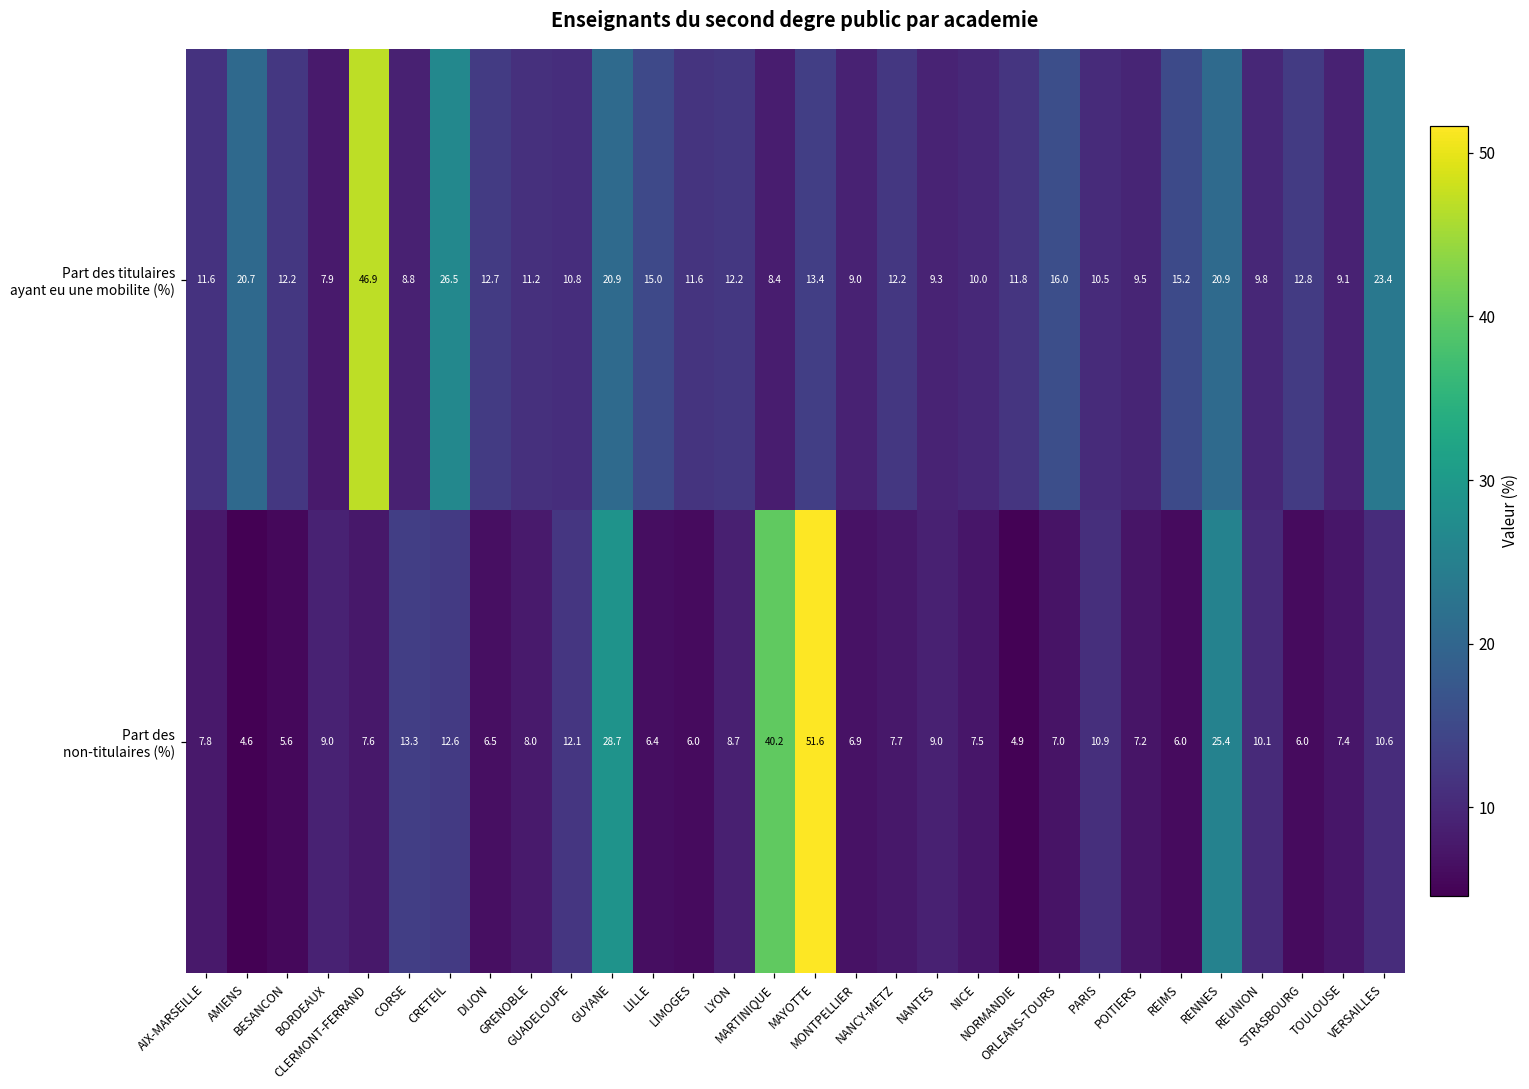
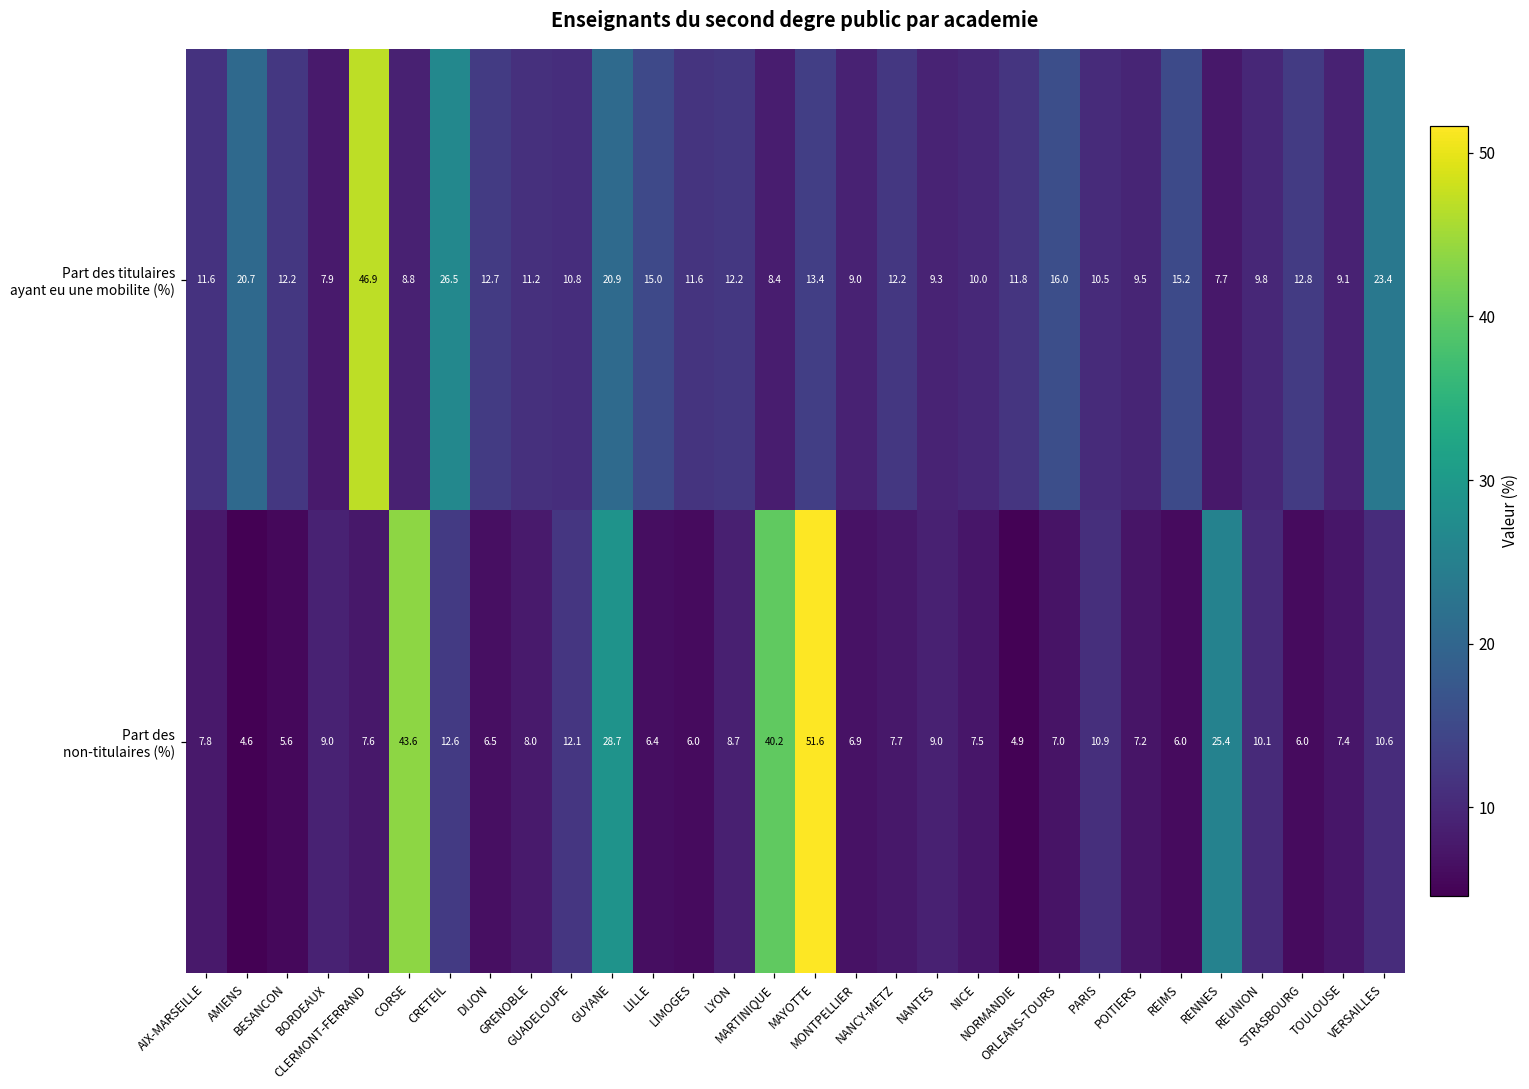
Part des titulaires ayant eu une mobilite (%), RENNES: 20.9 -> 7.7
Part des non-titulaires (%), CORSE: 13.3 -> 43.6
